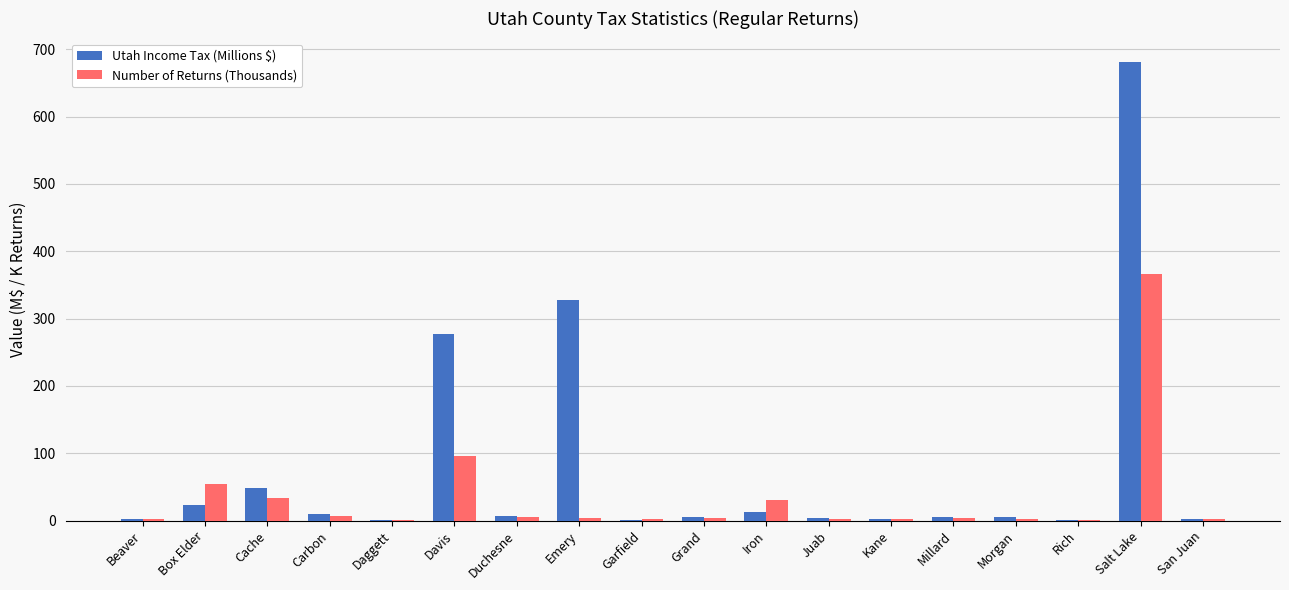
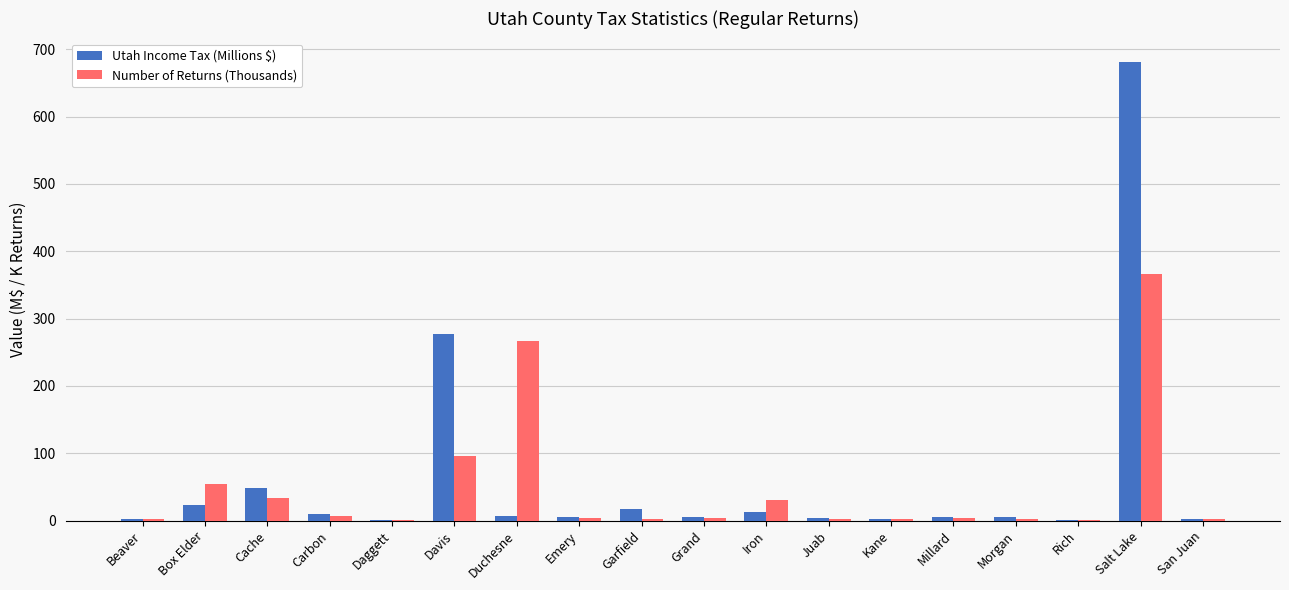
Number of Returns (Thousands), Duchesne: 10 -> 270
Utah Income Tax (Millions $), Emery: 330 -> 0
Utah Income Tax (Millions $), Garfield: 0 -> 20
